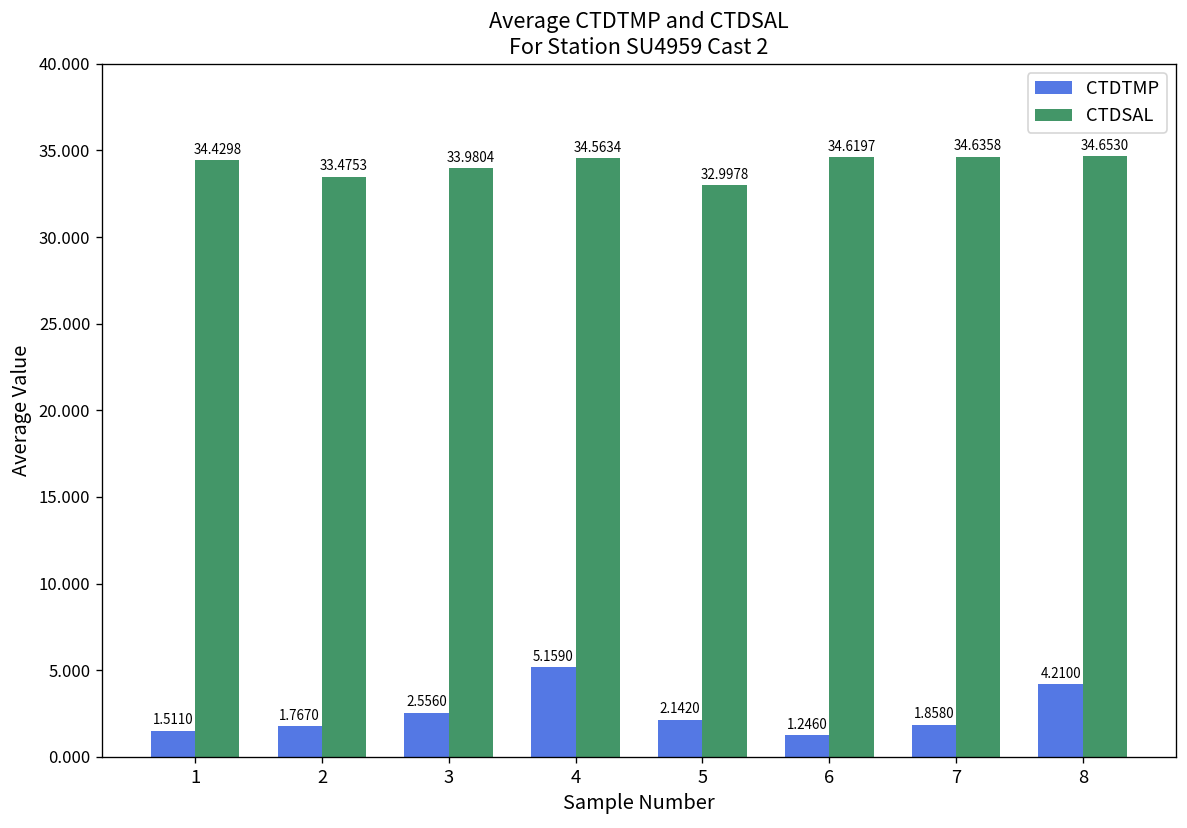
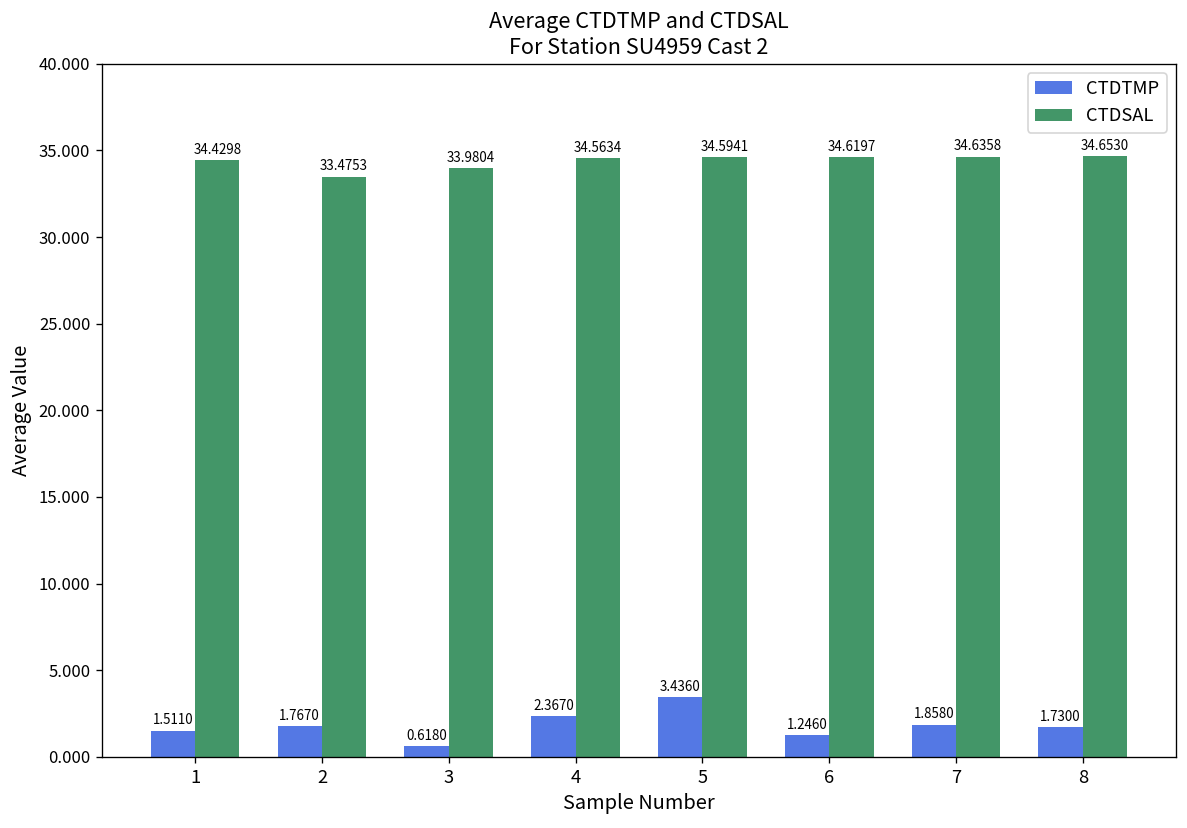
CTDTMP, 3: 2.5560 -> 0.6180
CTDTMP, 4: 5.1590 -> 2.3670
CTDTMP, 5: 2.1420 -> 3.4360
CTDSAL, 5: 32.9978 -> 34.5941
CTDTMP, 8: 4.2100 -> 1.7300
